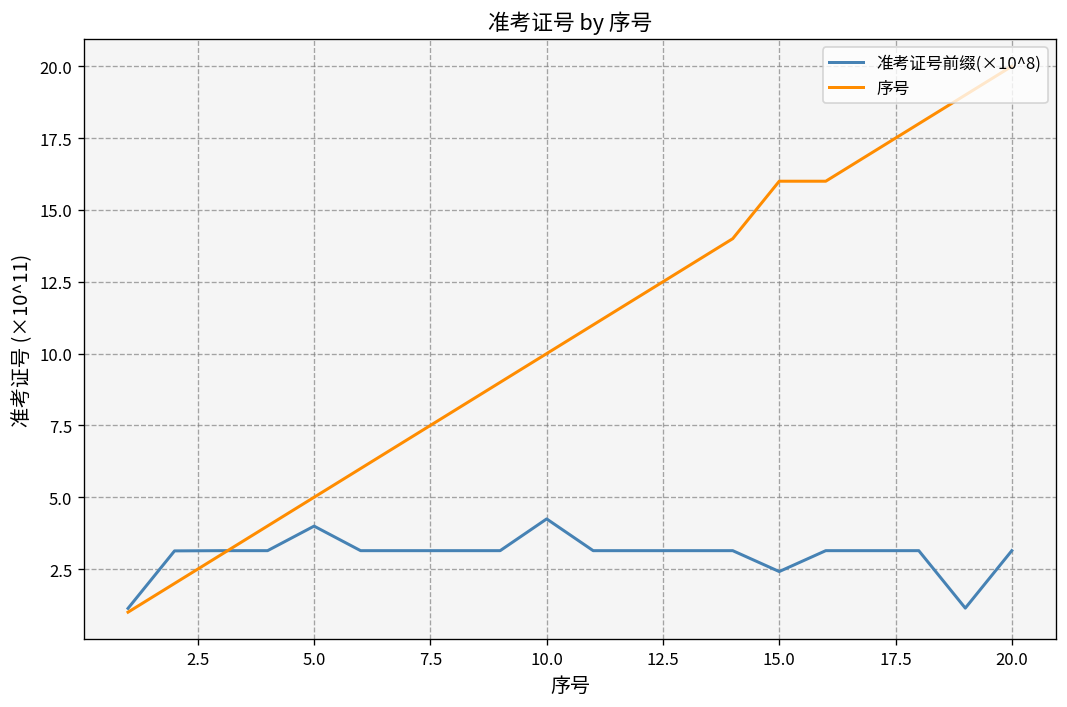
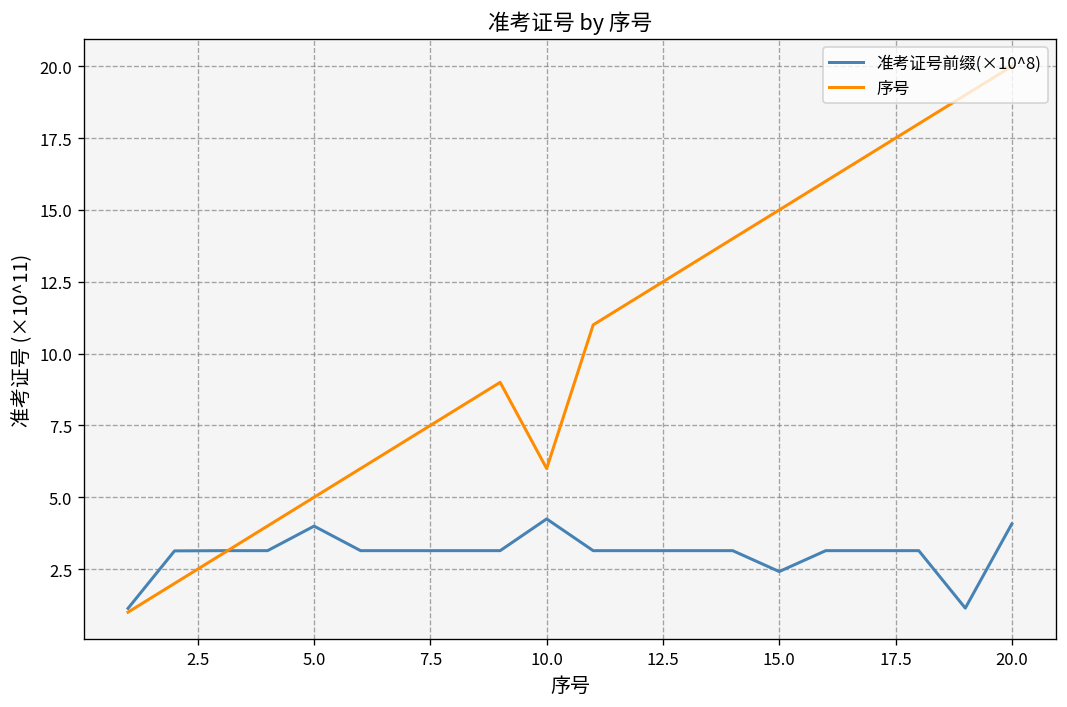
序号, 10.0: 10 -> 6
序号, 15.0: 16 -> 15
准考证号前缀(×10^8), 20.0: 3.1 -> 4.1
